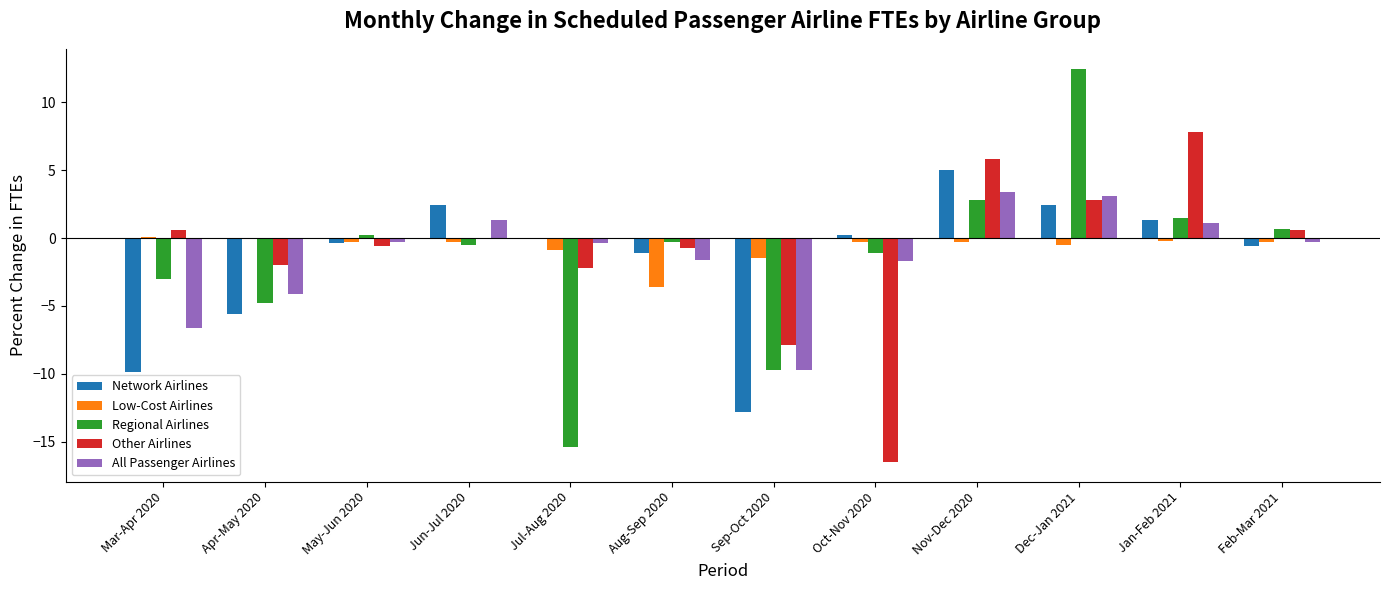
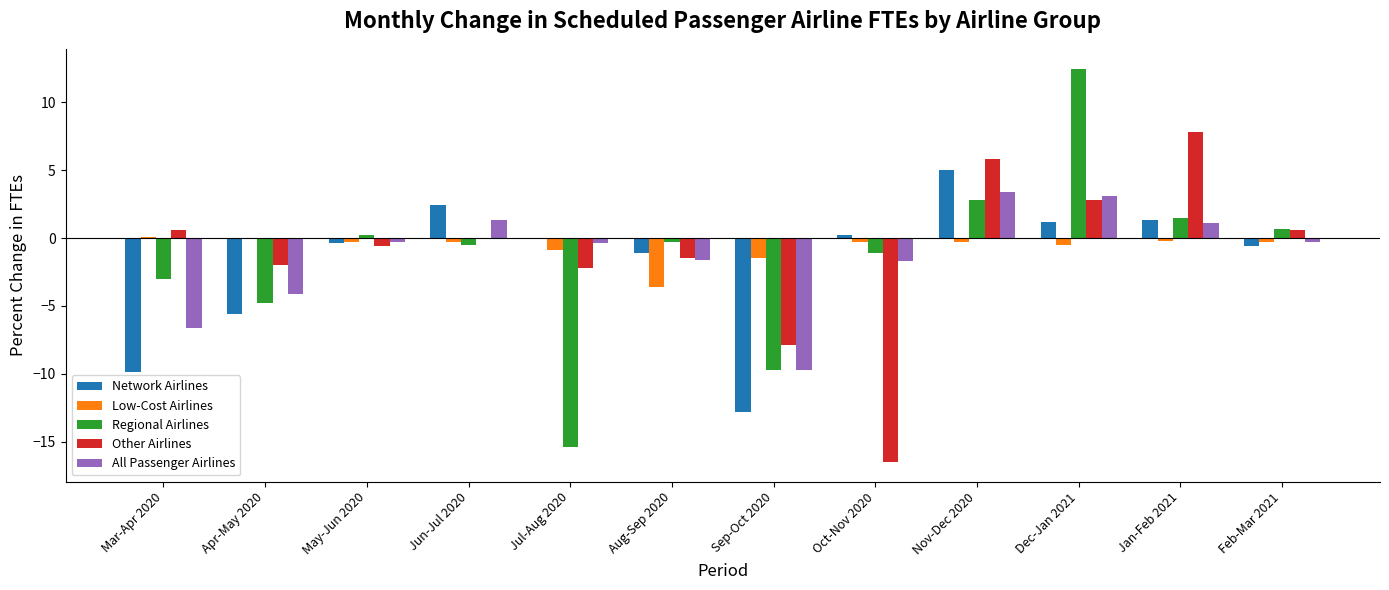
Other Airlines, Aug-Sep 2020: -0.7 -> -1.5
Network Airlines, Dec-Jan 2021: 2.4 -> 1.2
